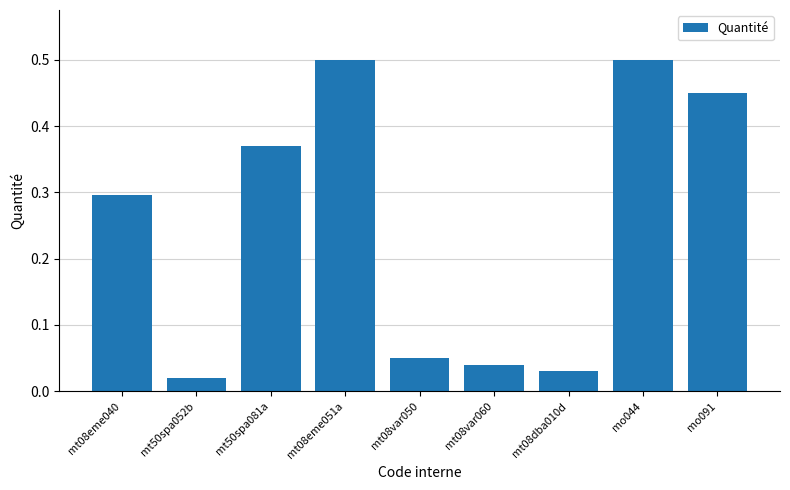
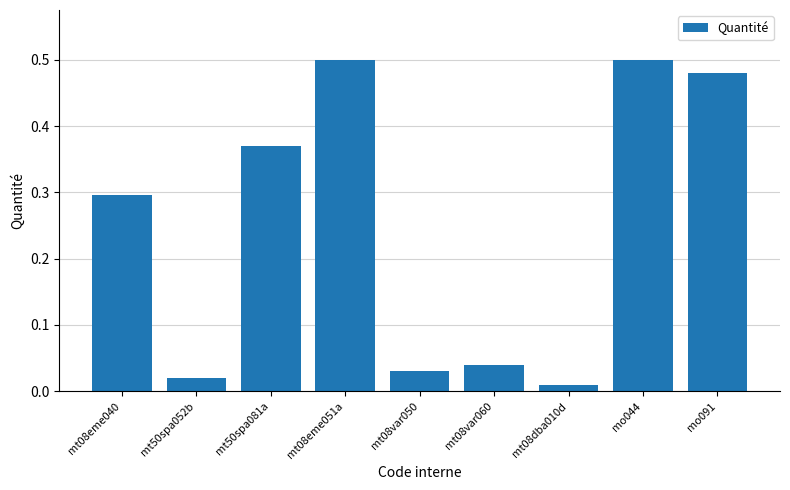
mt08var050: 0.05 -> 0.03
mt08dba010d: 0.03 -> 0.01
mo091: 0.45 -> 0.48
